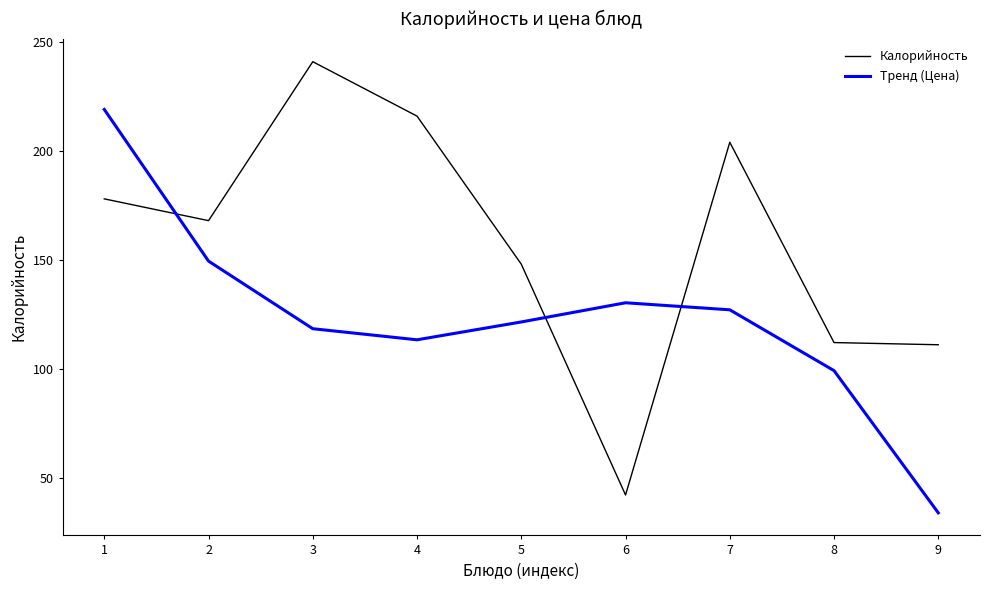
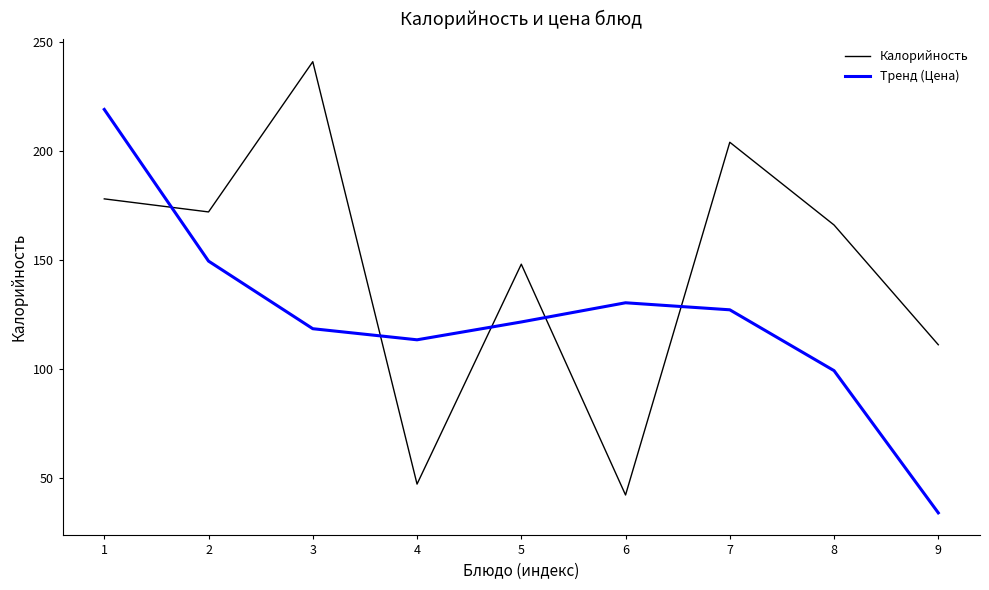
Калорийность, 2: 168 -> 172
Калорийность, 4: 216 -> 47
Калорийность, 8: 112 -> 166
